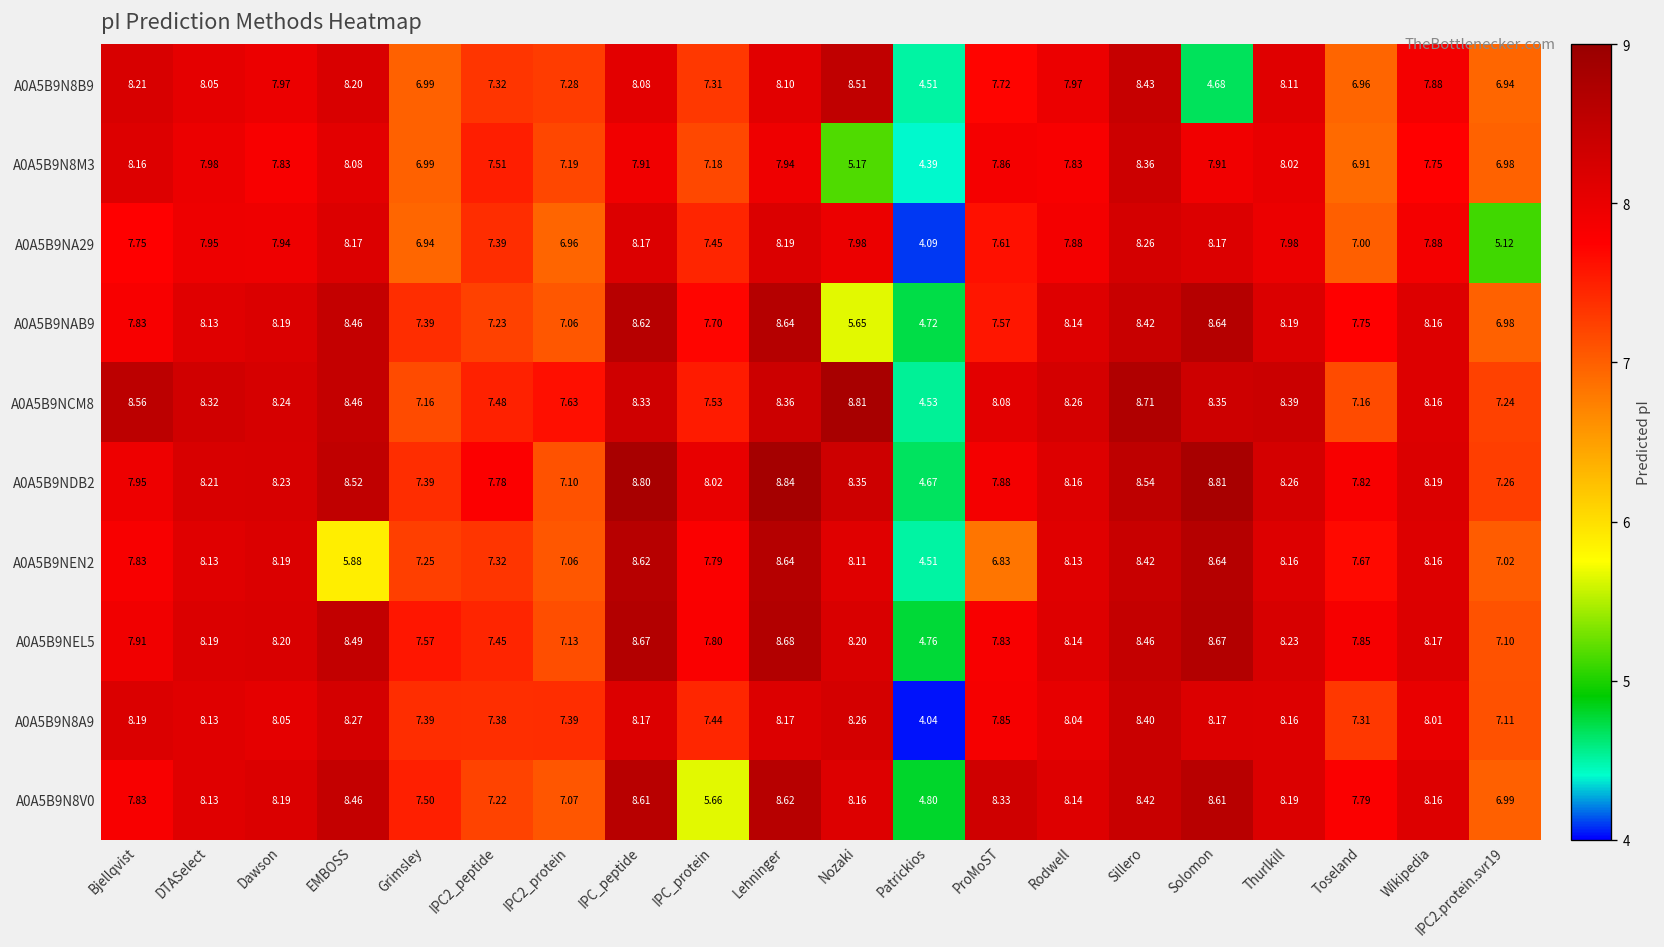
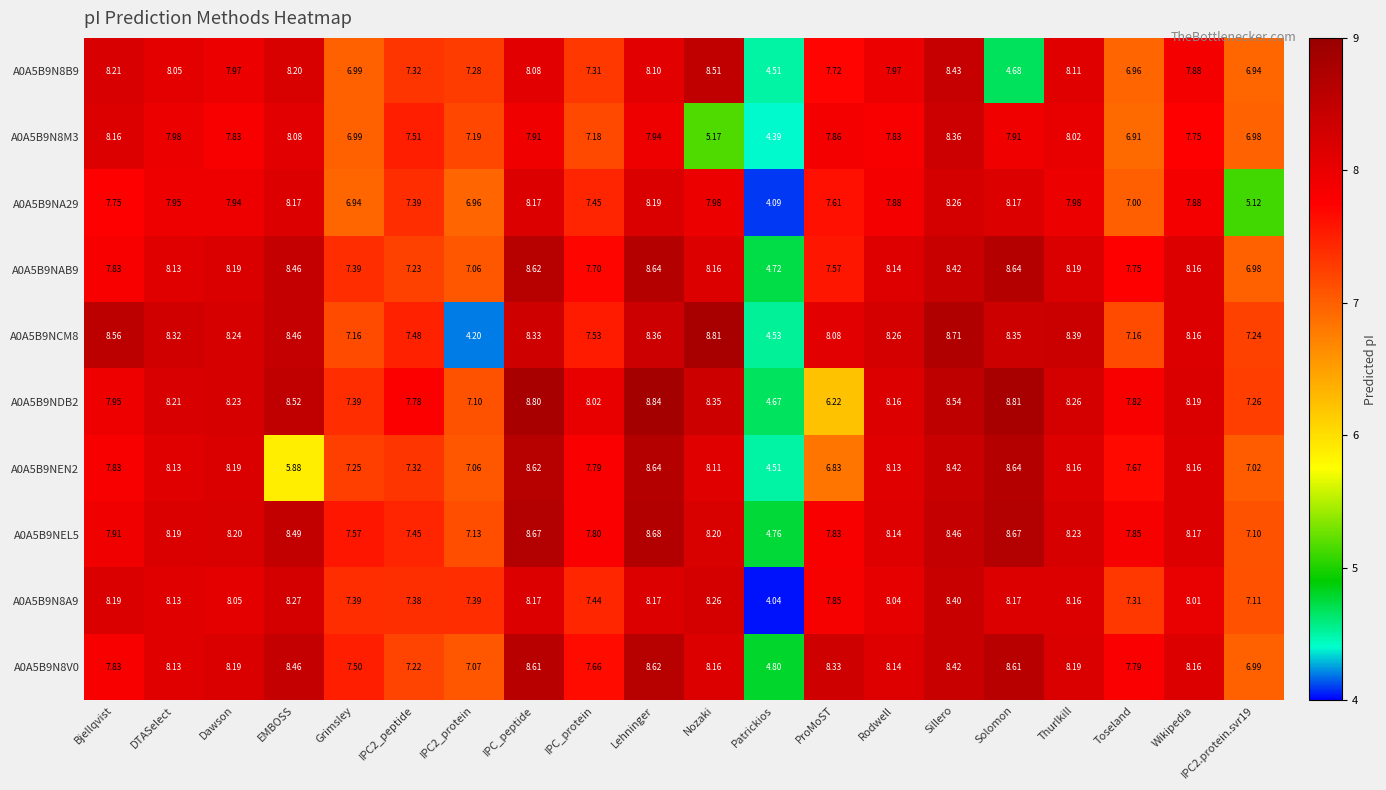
A0A5B9NAB9, Nozaki: 5.65 -> 8.16
A0A5B9NCM8, IPC2_protein: 7.63 -> 4.20
A0A5B9NDB2, ProMoST: 7.88 -> 6.22
A0A5B9N8V0, IPC_protein: 5.66 -> 7.66
